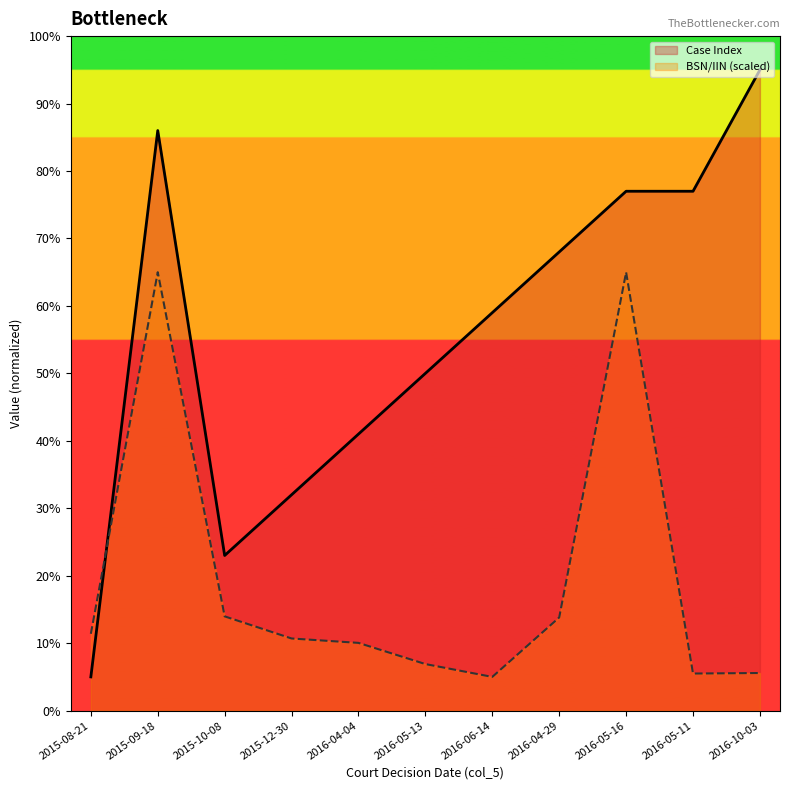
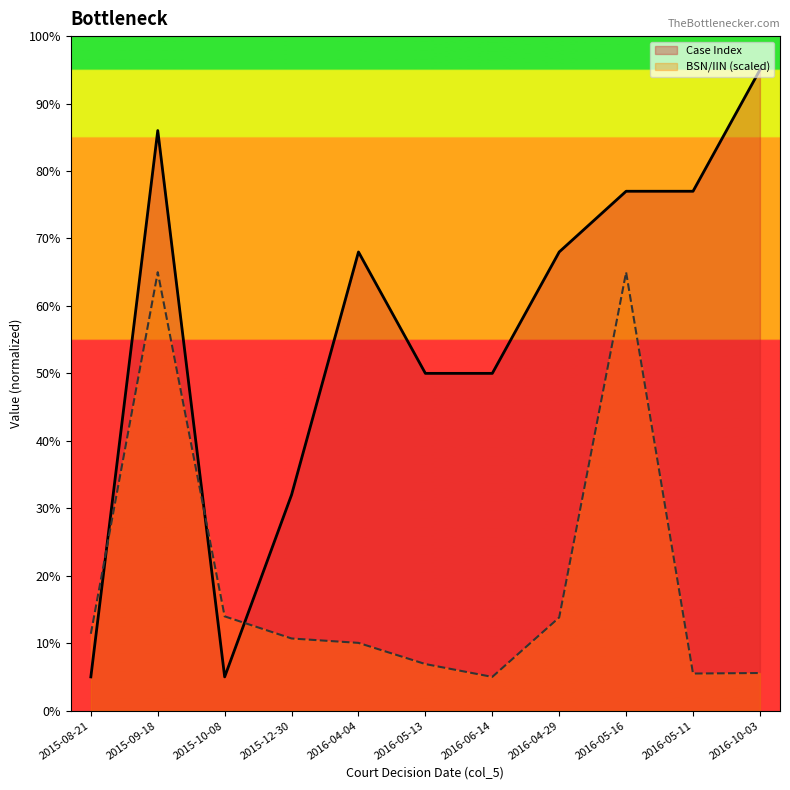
Case Index, 2015-10-08: 23% -> 5%
Case Index, 2016-04-04: 41% -> 68%
Case Index, 2016-06-14: 59% -> 50%
